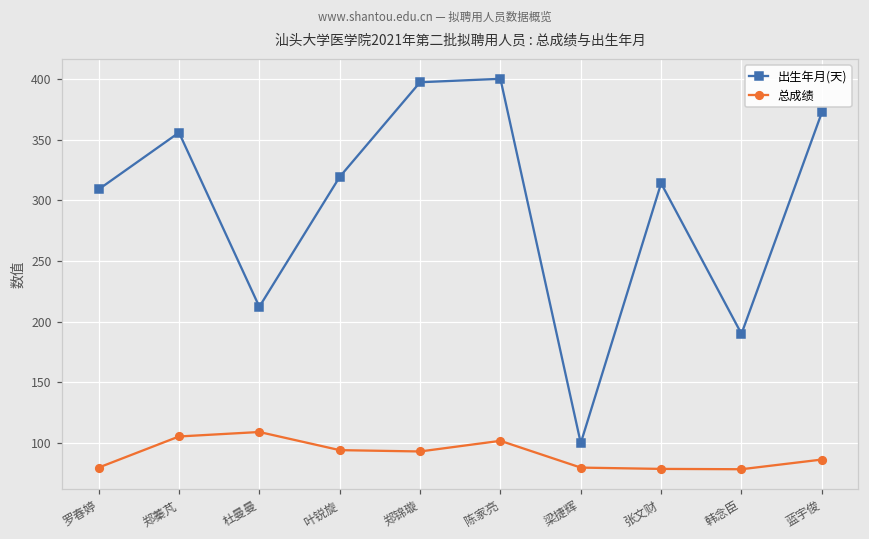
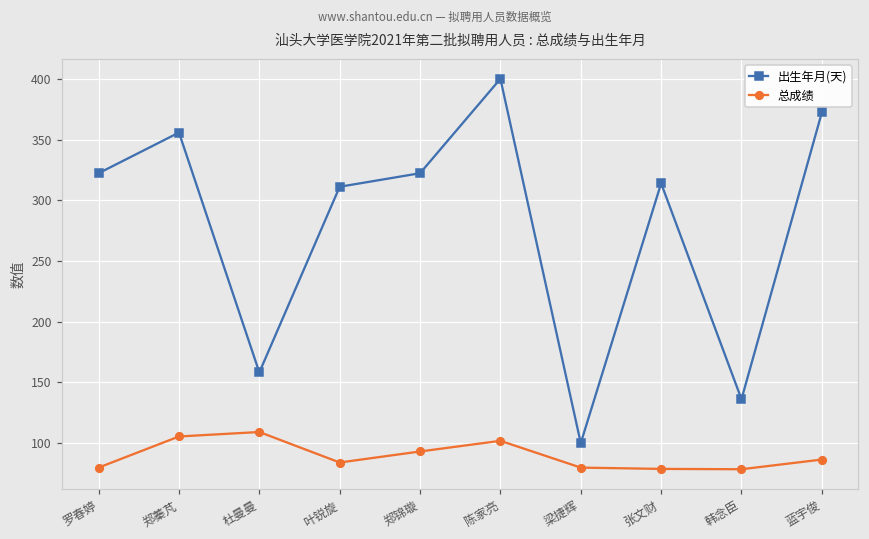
出生年月(天), 罗春婷: 309 -> 322
出生年月(天), 杜曼曼: 212 -> 158
出生年月(天), 叶锐旋: 319 -> 311
总成绩, 叶锐旋: 94 -> 84
出生年月(天), 郑锦璇: 397 -> 322
出生年月(天), 韩念臣: 190 -> 136
